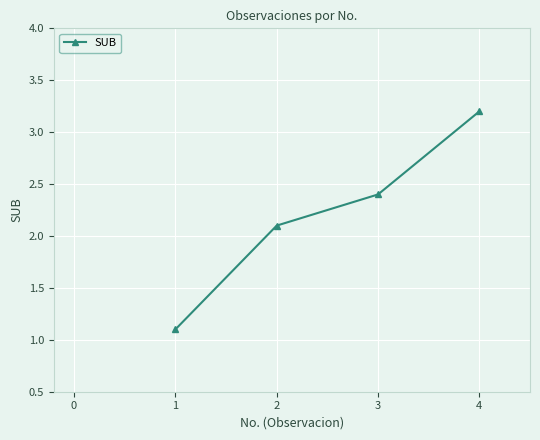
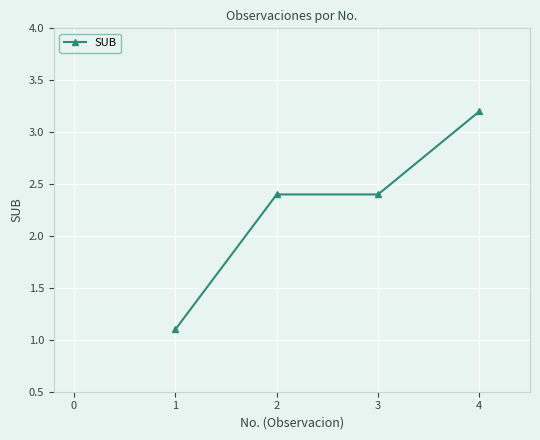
2: 2.1 -> 2.4
